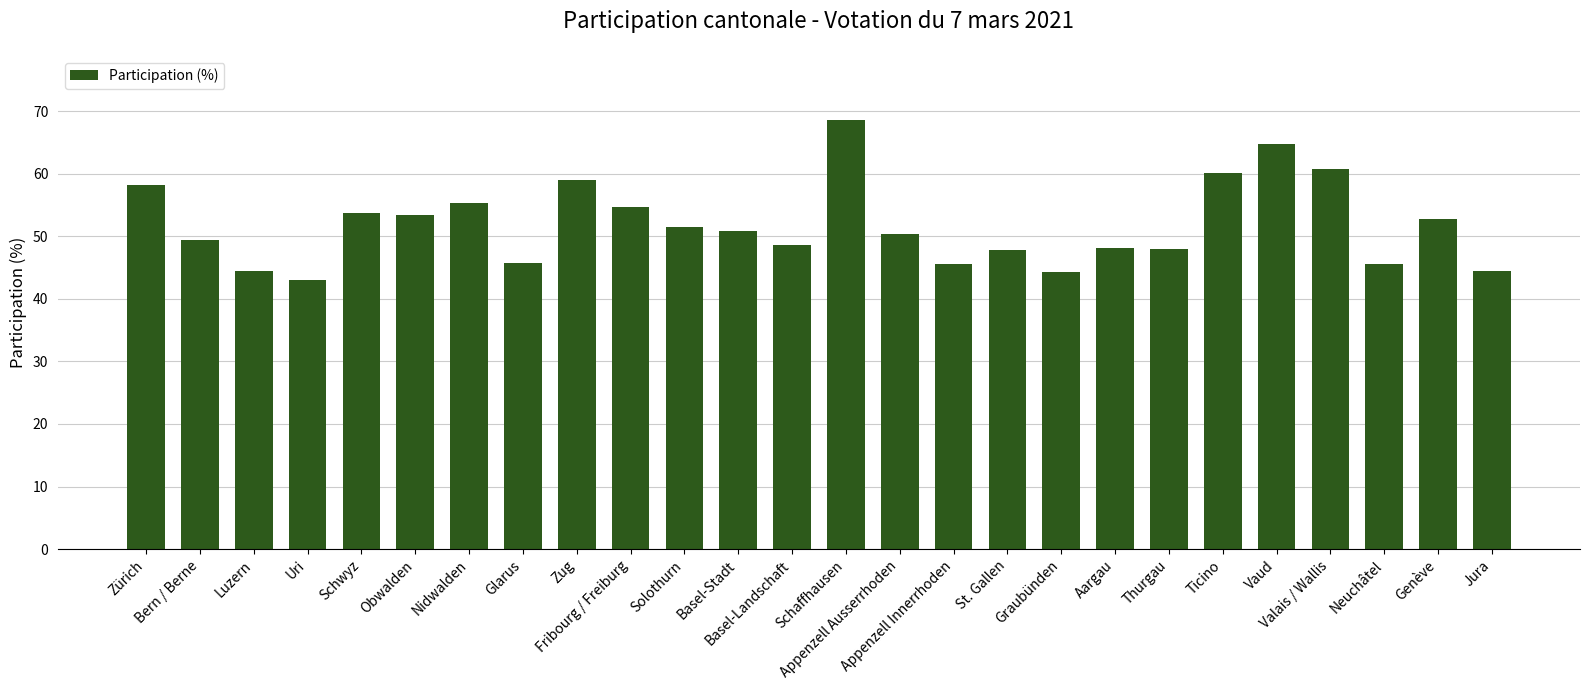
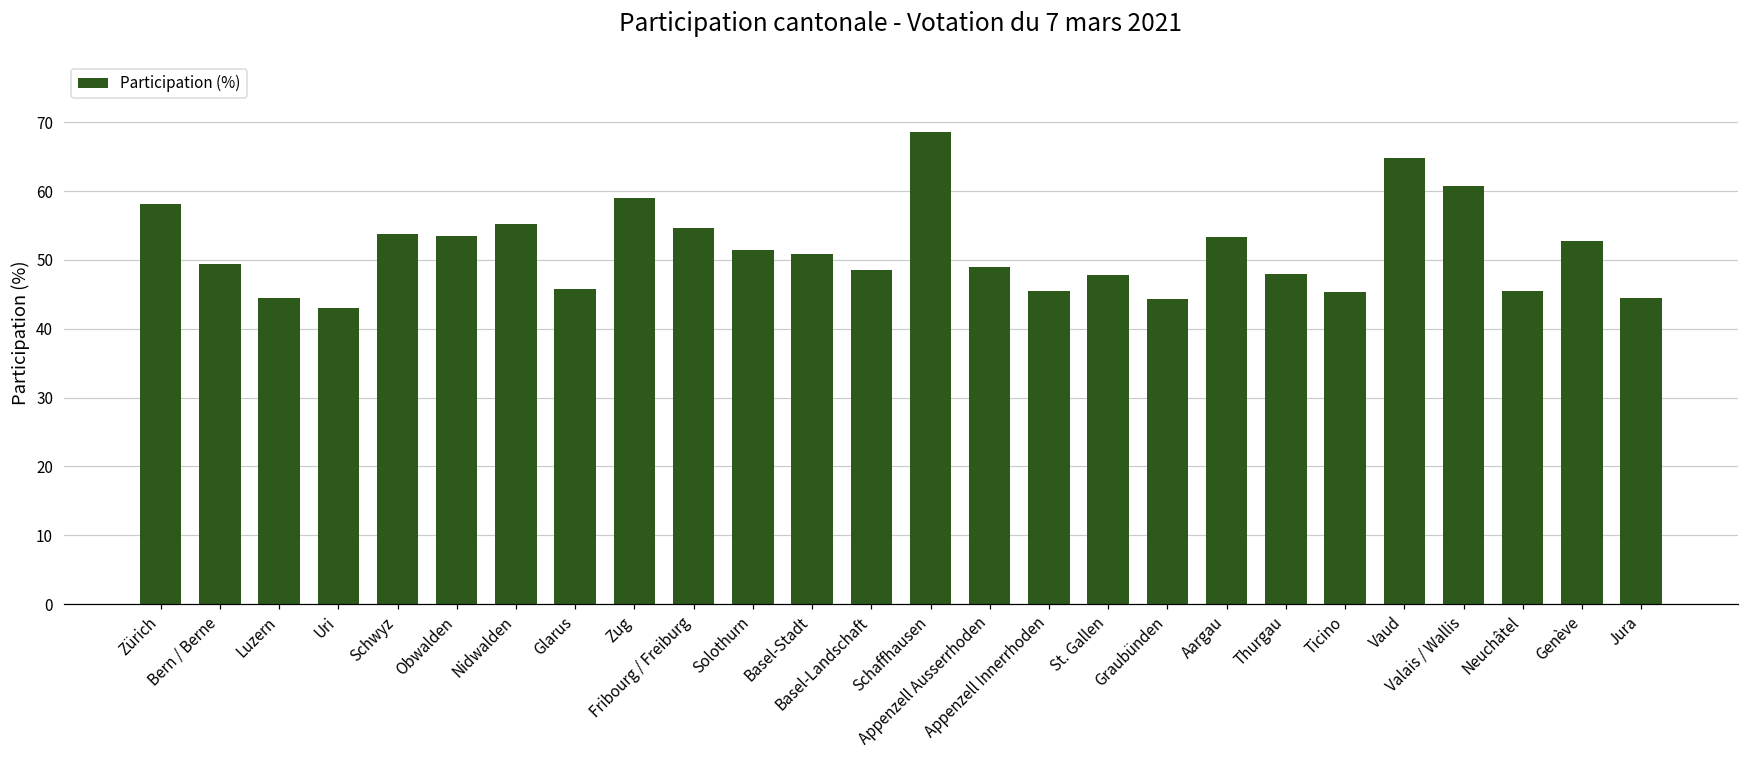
Appenzell Ausserrhoden: 50 -> 49
Aargau: 48 -> 53
Ticino: 60 -> 45
